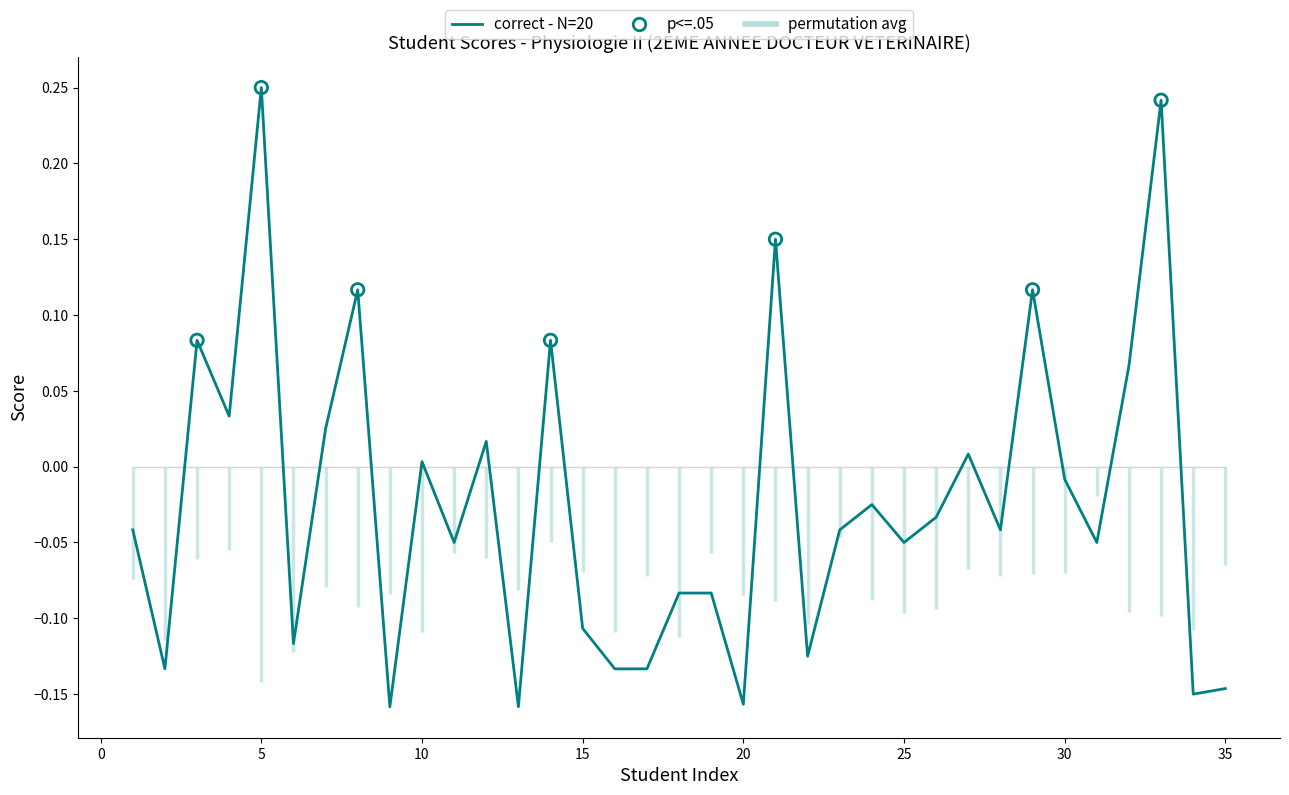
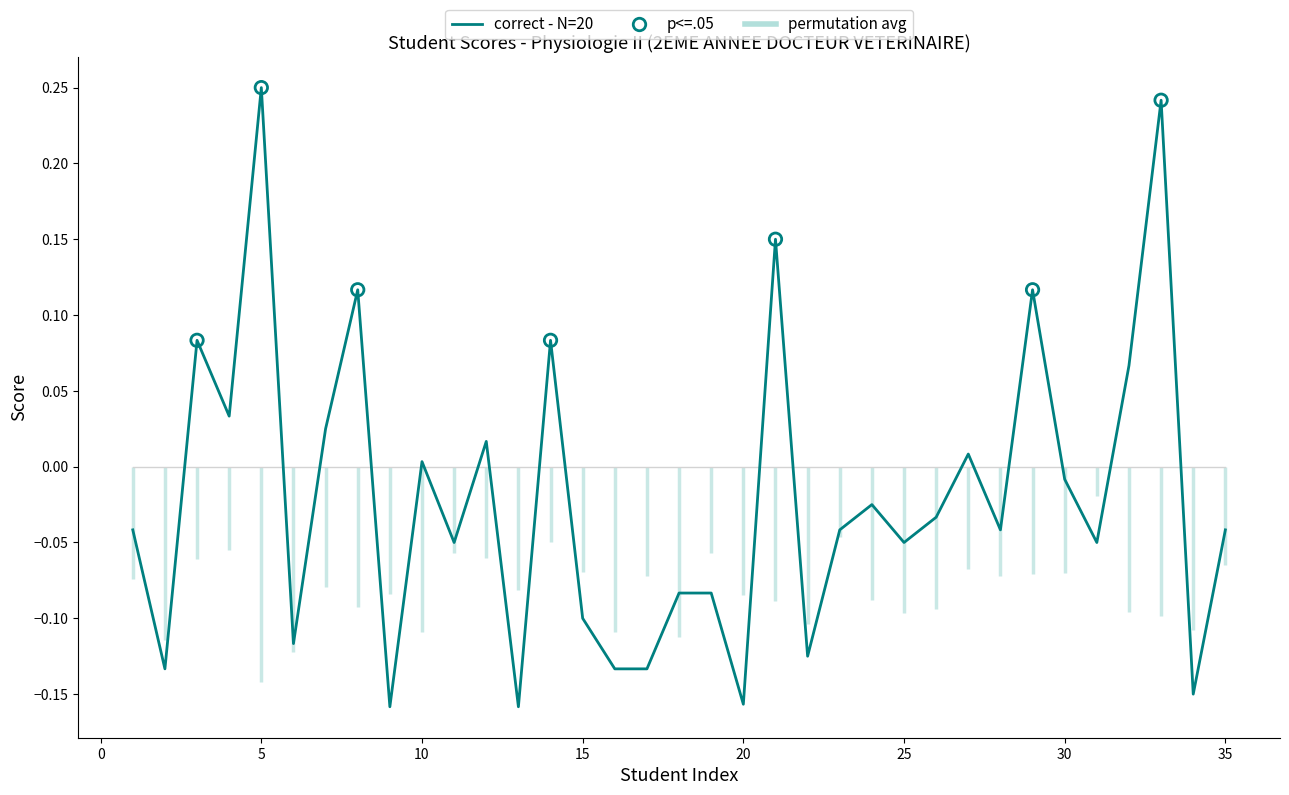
correct - N=20, 15: -0.107 -> -0.100
correct - N=20, 35: -0.146 -> -0.042
